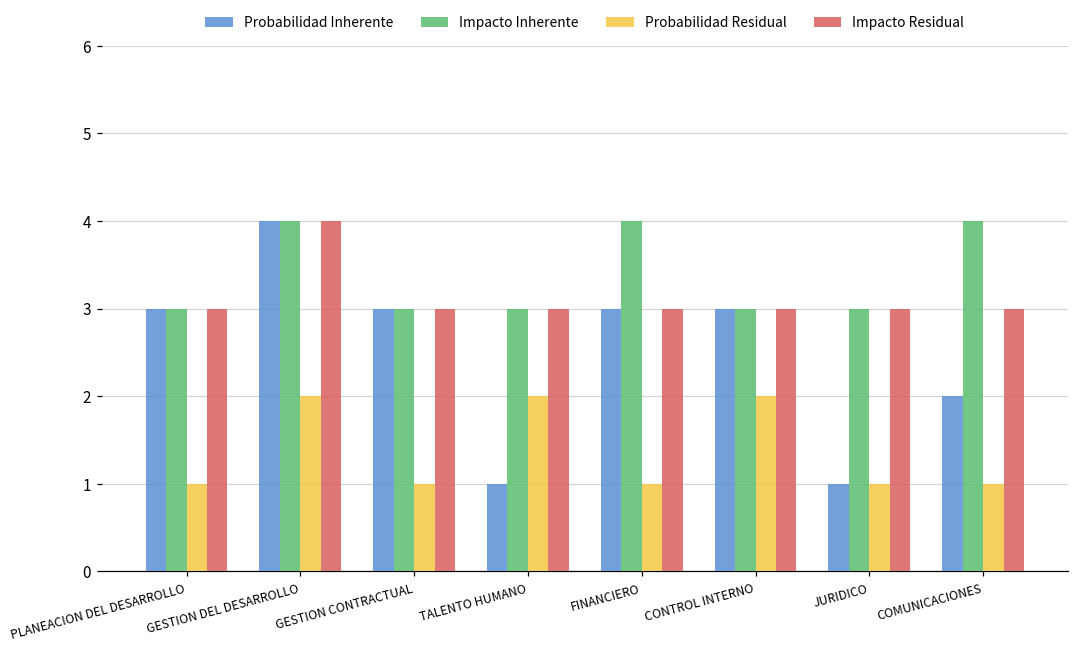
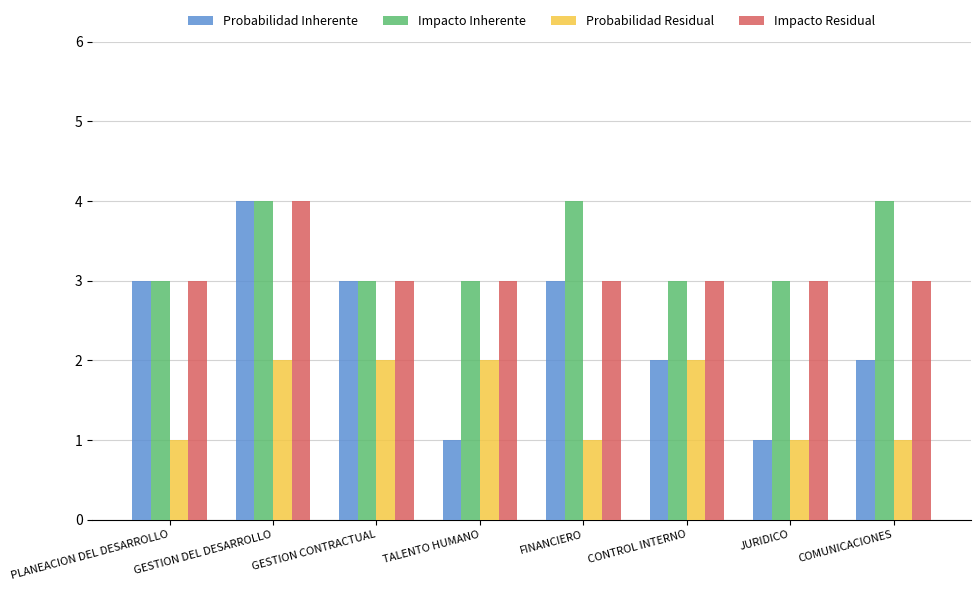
Probabilidad Residual, GESTION CONTRACTUAL: 1 -> 2
Probabilidad Inherente, CONTROL INTERNO: 3 -> 2
